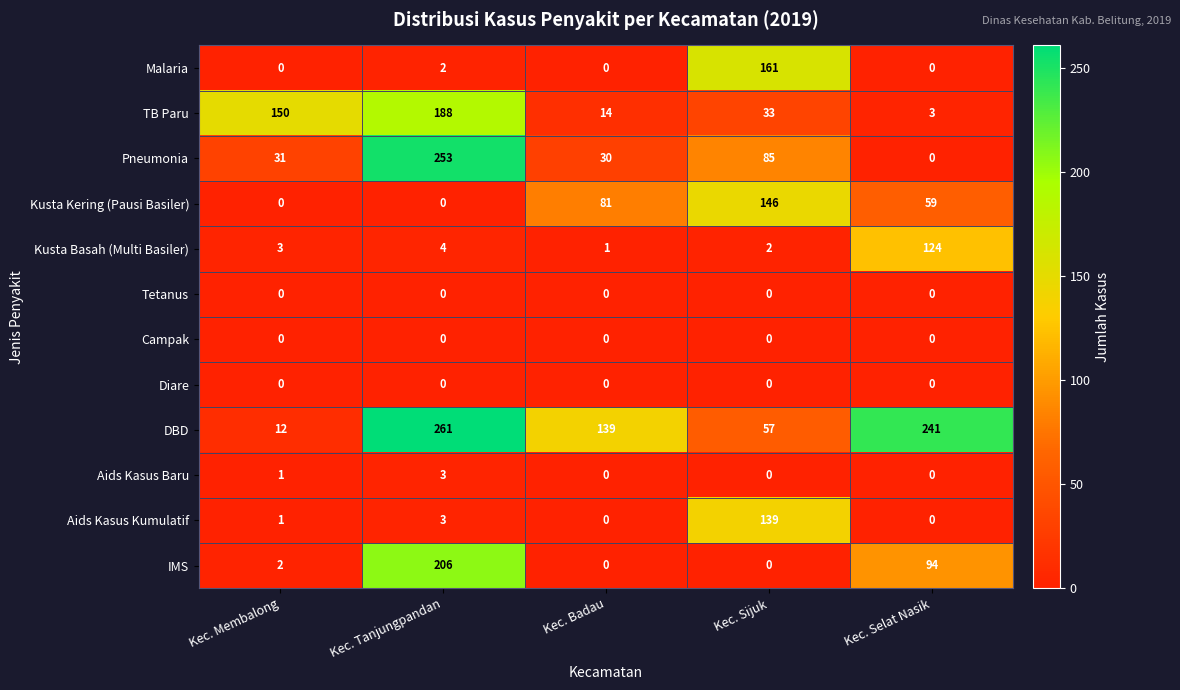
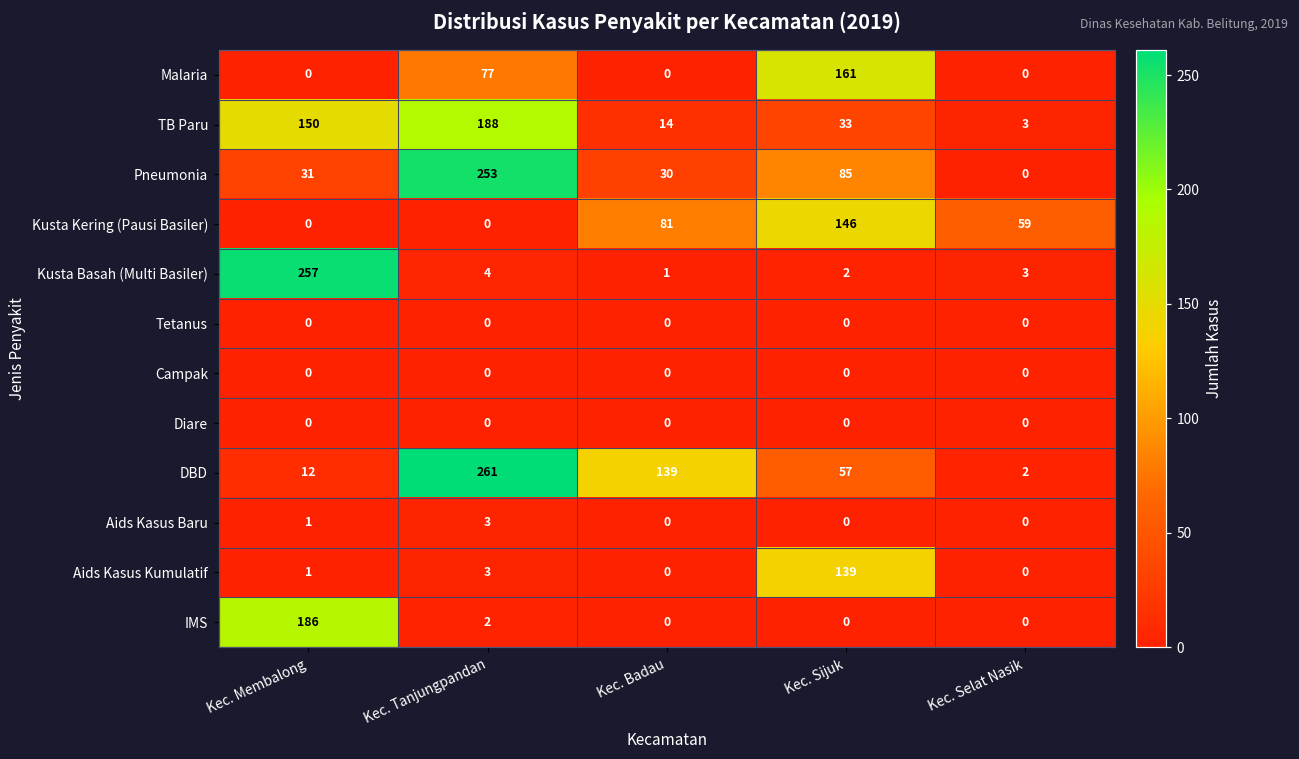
Malaria, Kec. Tanjungpandan: 2 -> 77
Kusta Basah (Multi Basiler), Kec. Membalong: 3 -> 257
Kusta Basah (Multi Basiler), Kec. Selat Nasik: 124 -> 3
DBD, Kec. Selat Nasik: 241 -> 2
IMS, Kec. Membalong: 2 -> 186
IMS, Kec. Tanjungpandan: 206 -> 2
IMS, Kec. Selat Nasik: 94 -> 0
